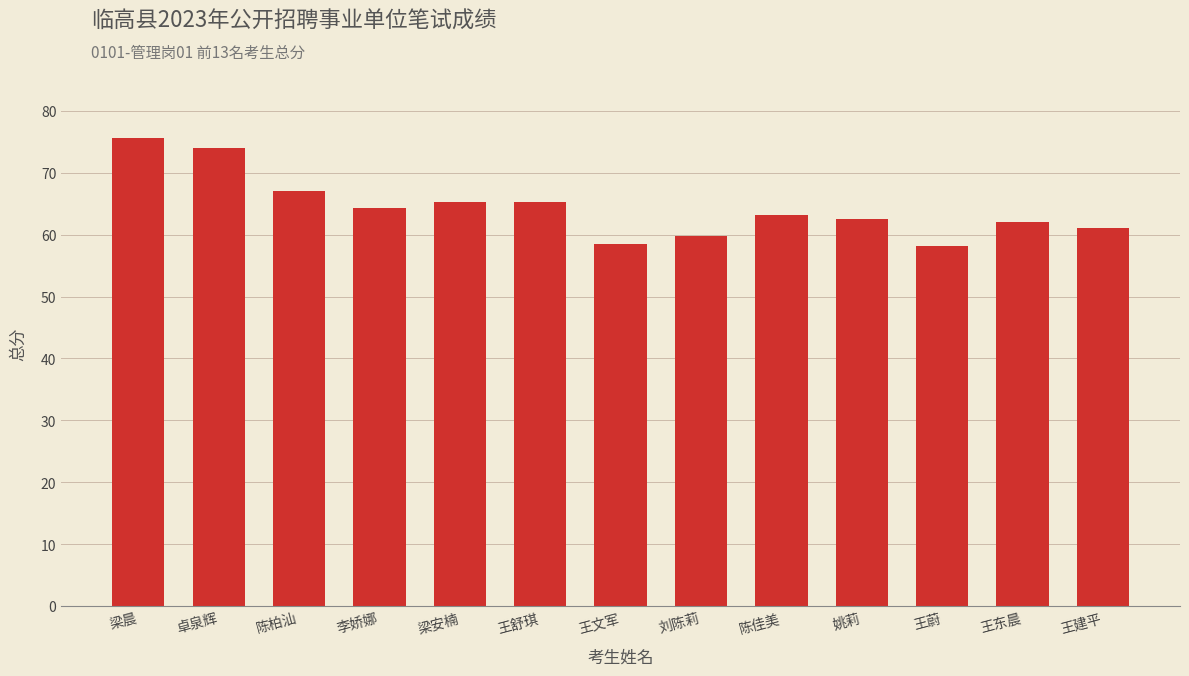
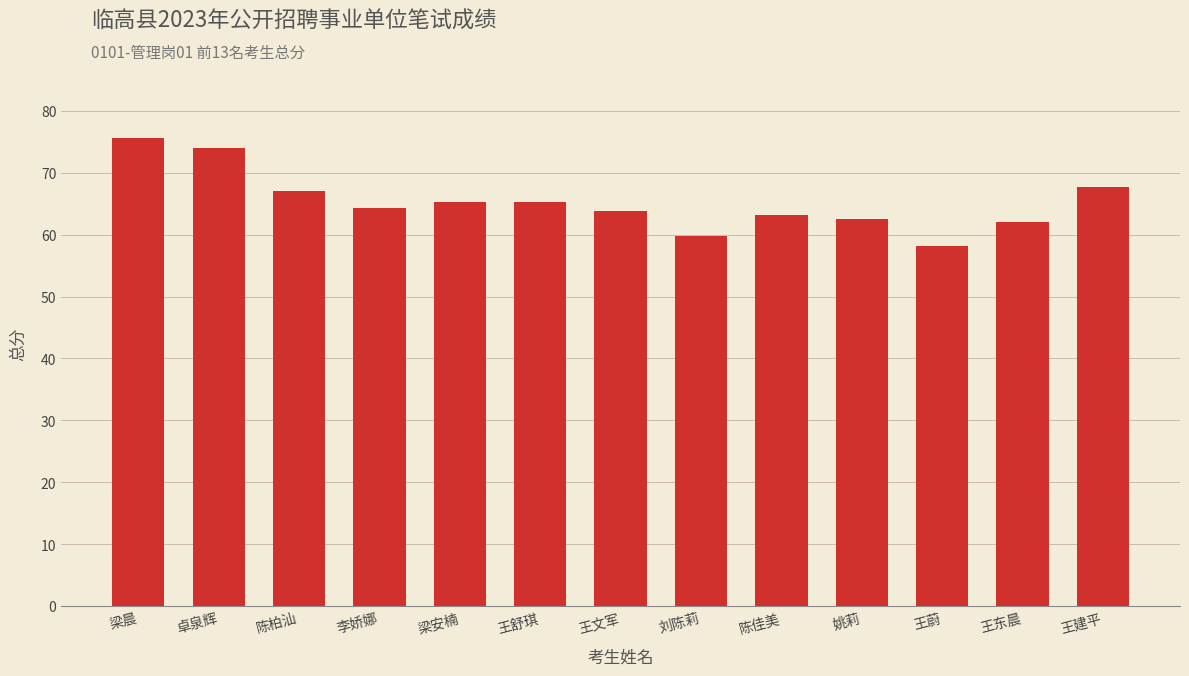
王文军: 59 -> 64
王建平: 61 -> 68
